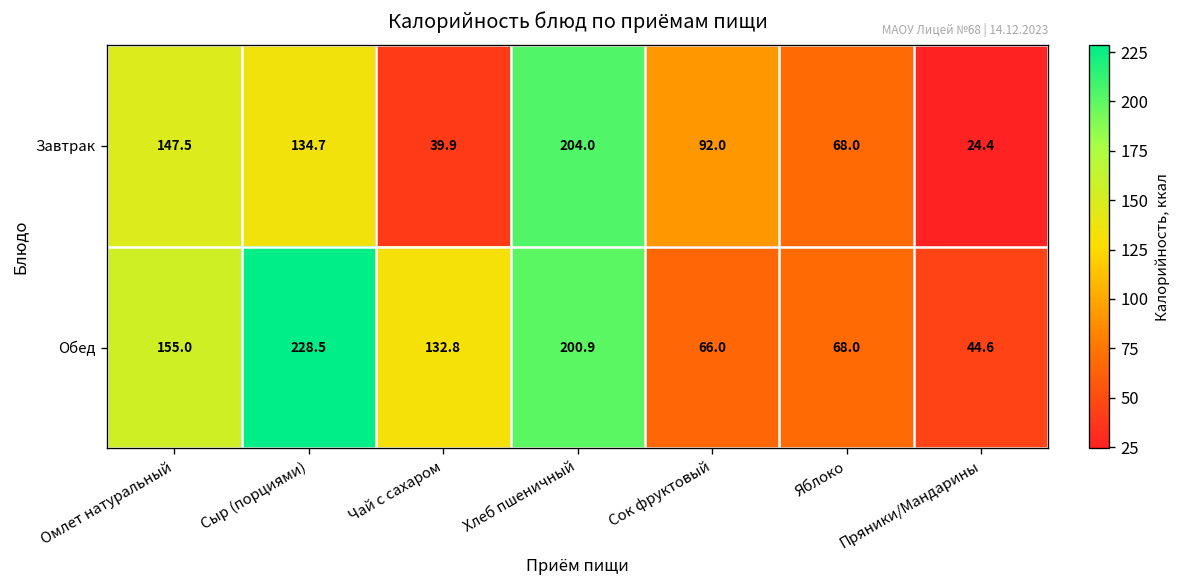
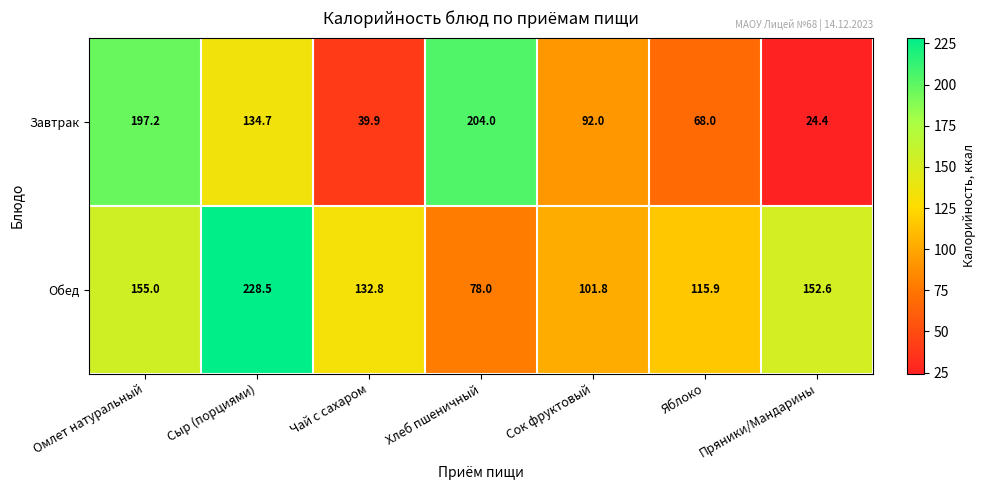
Завтрак, Омлет натуральный: 147.5 -> 197.2
Обед, Хлеб пшеничный: 200.9 -> 78.0
Обед, Сок фруктовый: 66.0 -> 101.8
Обед, Яблоко: 68.0 -> 115.9
Обед, Пряники/Мандарины: 44.6 -> 152.6
